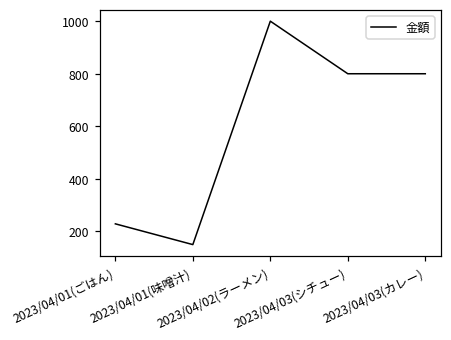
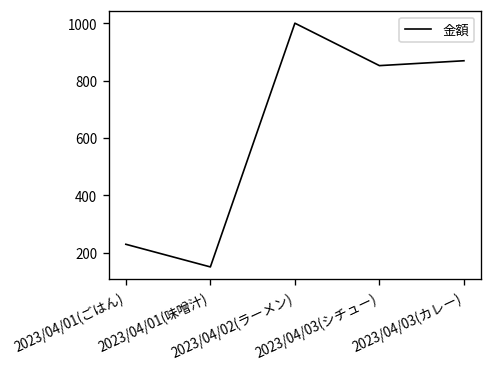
2023/04/03(シチュー): 800 -> 850
2023/04/03(カレー): 800 -> 870
